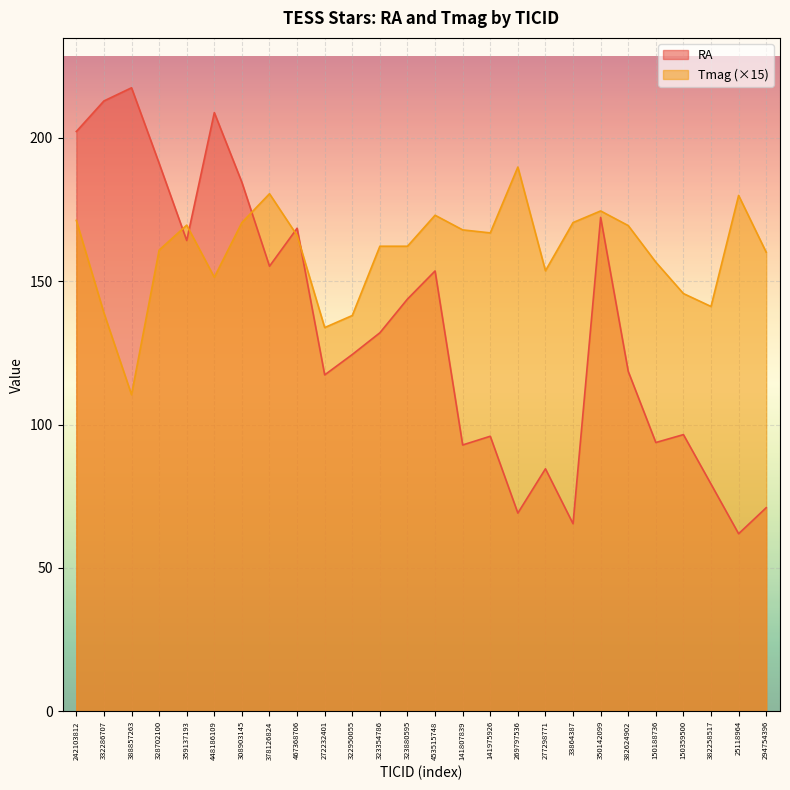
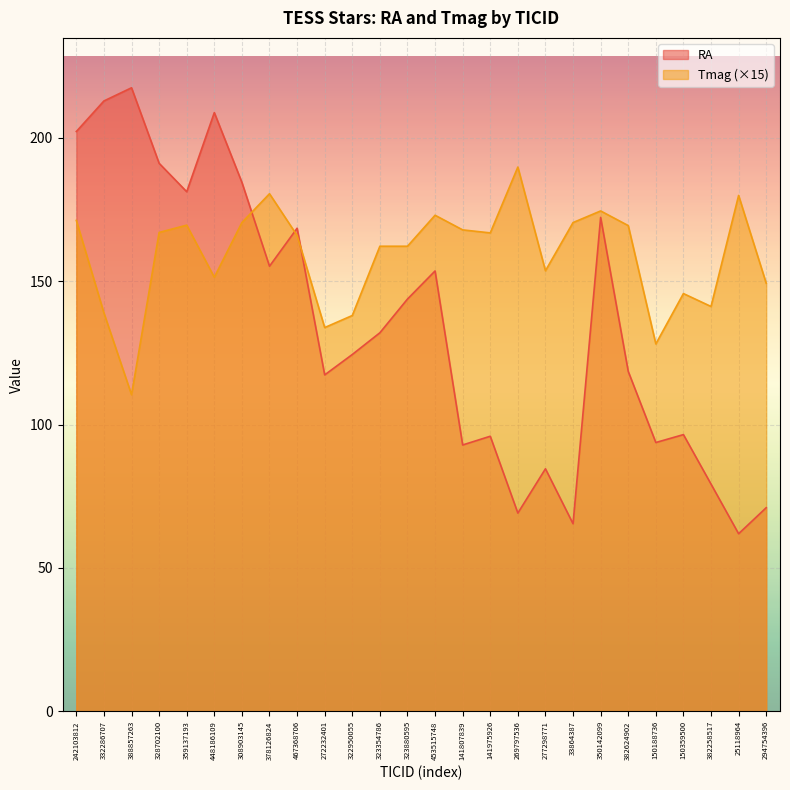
Tmag (×15), 328702100: 161 -> 167
RA, 359137193: 164 -> 181
Tmag (×15), 150188736: 157 -> 128
Tmag (×15), 294754396: 160 -> 149
